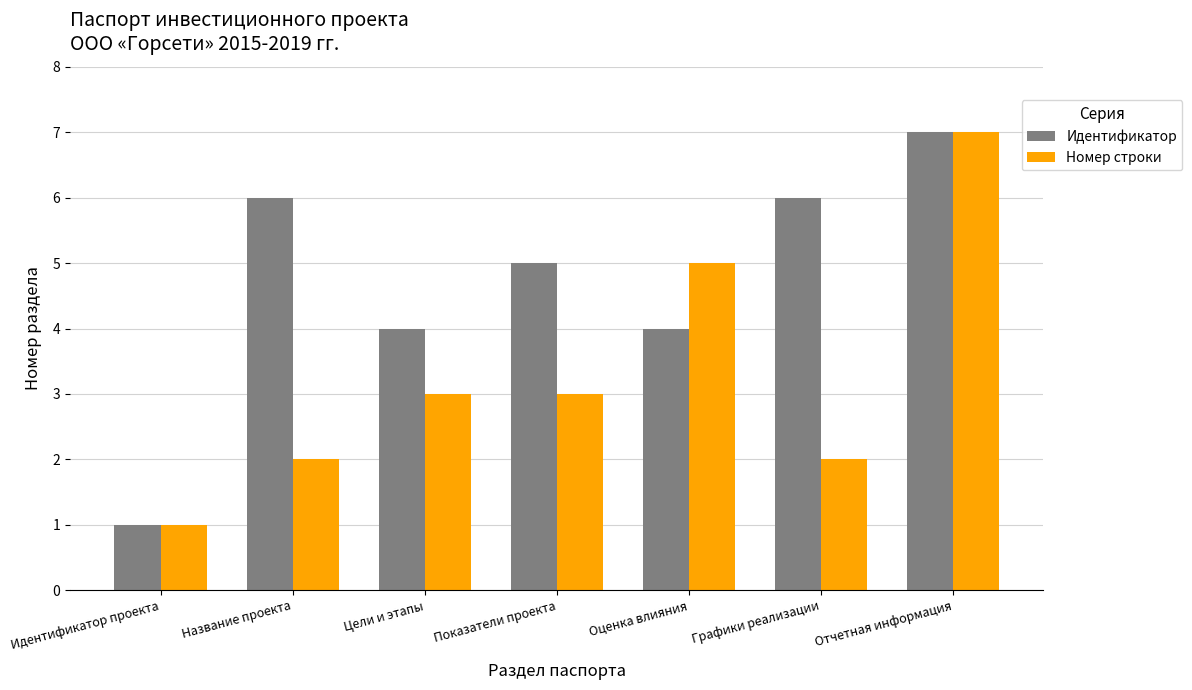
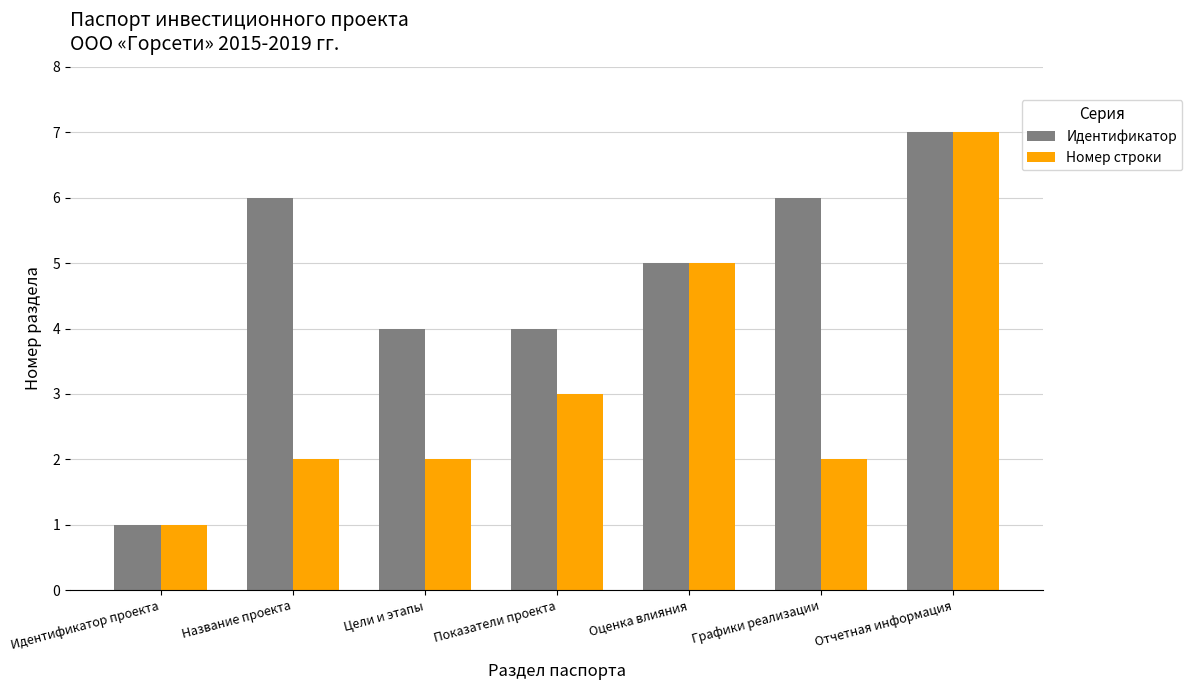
Номер строки, Цели и этапы: 3 -> 2
Идентификатор, Показатели проекта: 5 -> 4
Идентификатор, Оценка влияния: 4 -> 5
